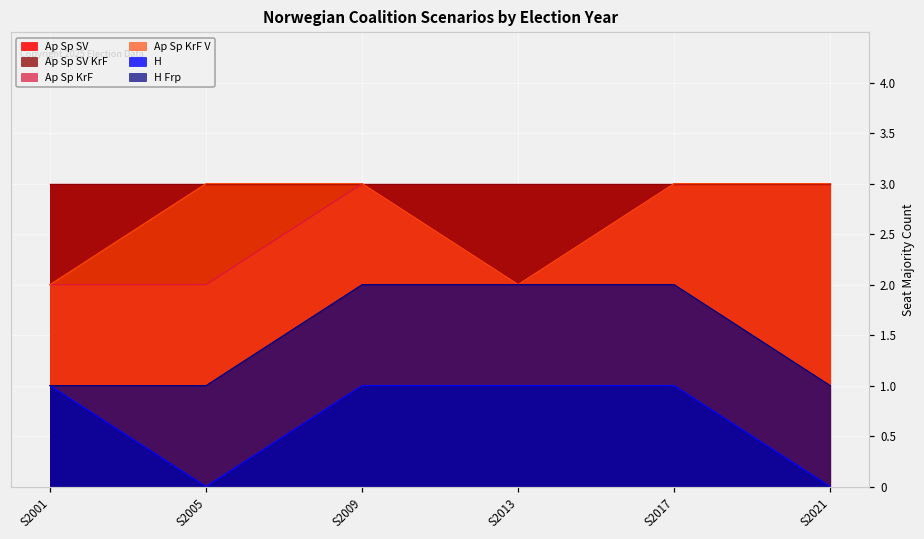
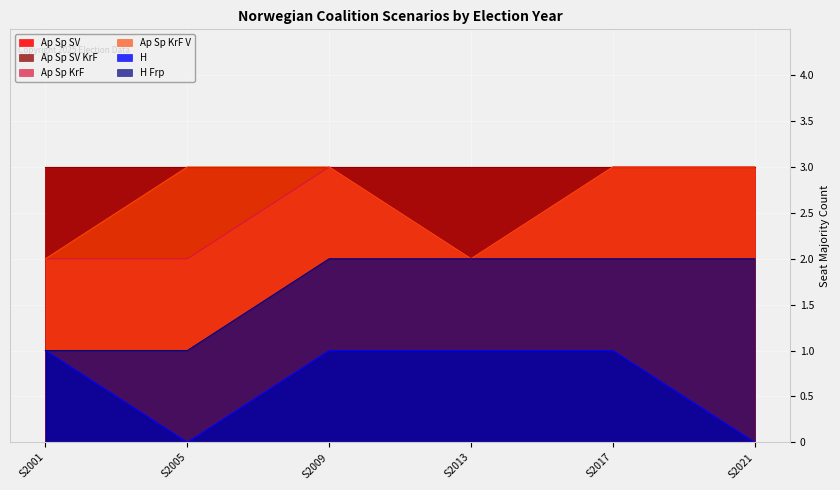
H Frp, S2021: 1 -> 2
